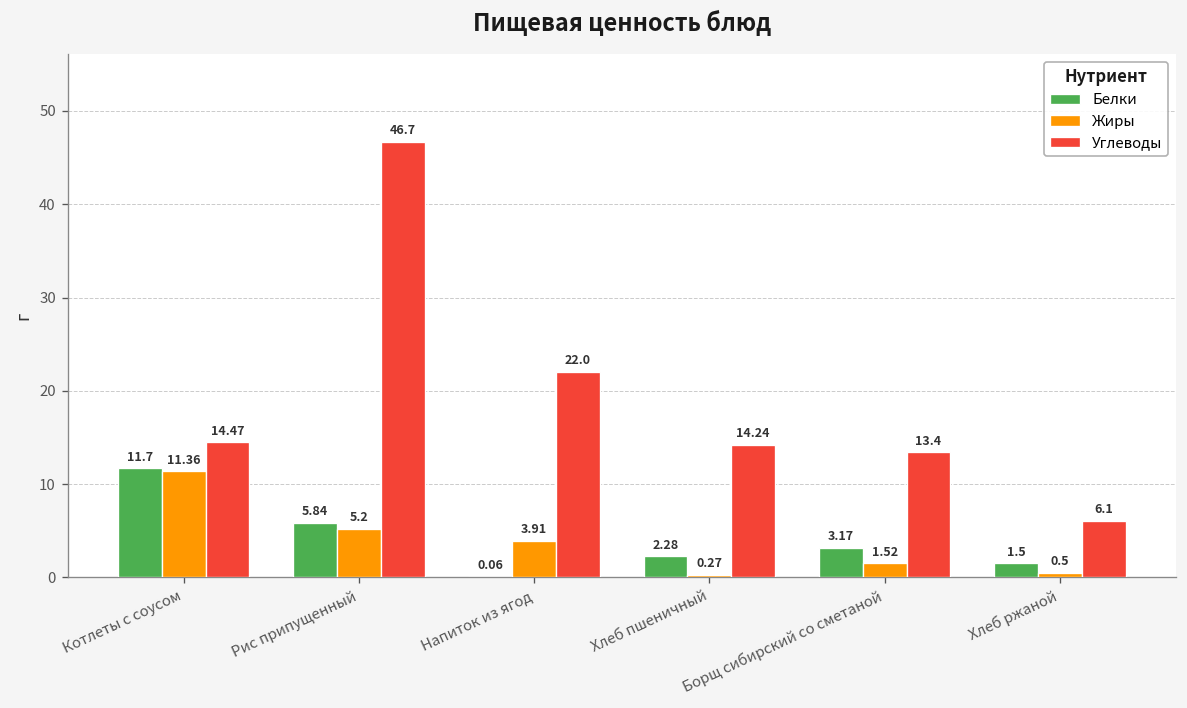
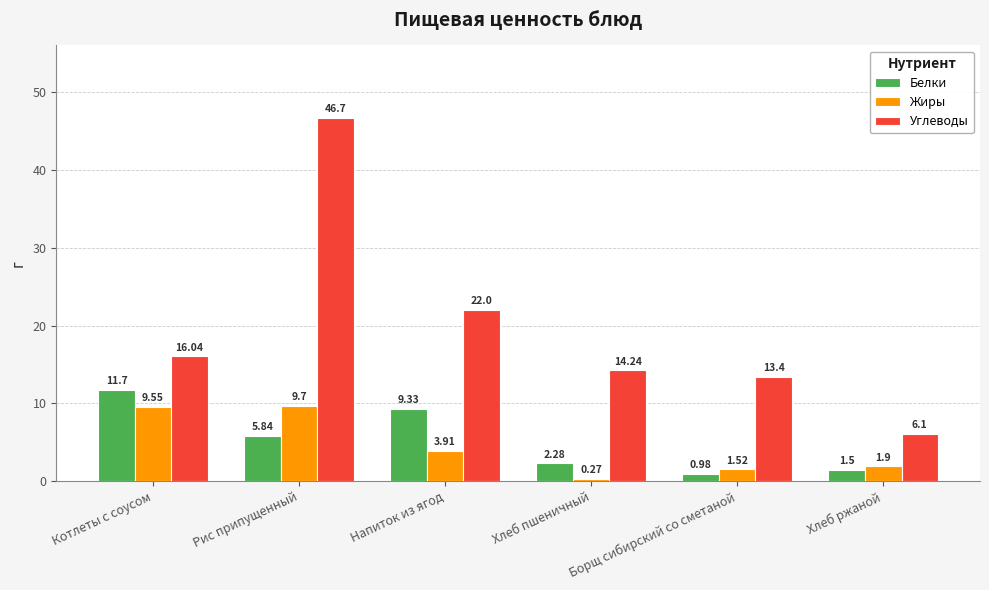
Жиры, Котлеты с соусом: 11.36 -> 9.55
Углеводы, Котлеты с соусом: 14.47 -> 16.04
Жиры, Рис припущенный: 5.2 -> 9.7
Белки, Напиток из ягод: 0.06 -> 9.33
Белки, Борщ сибирский со сметаной: 3.17 -> 0.98
Жиры, Хлеб ржаной: 0.5 -> 1.9
